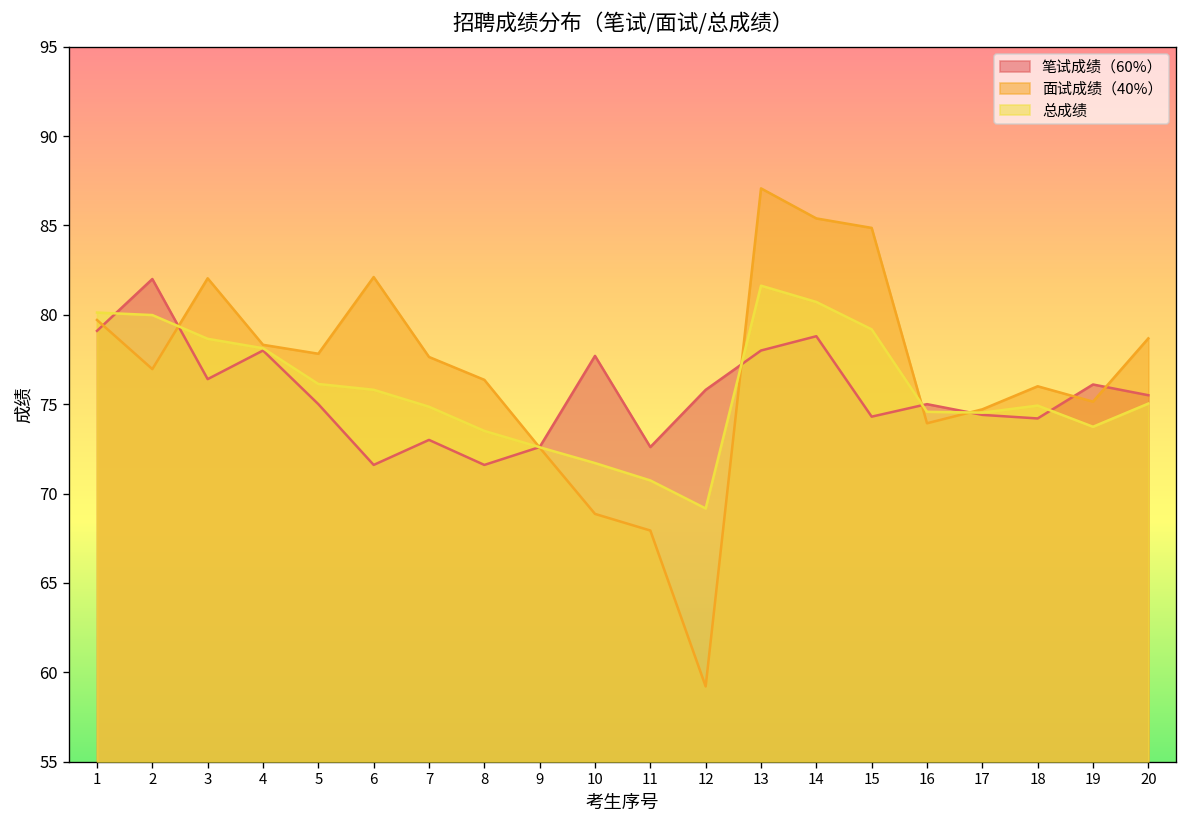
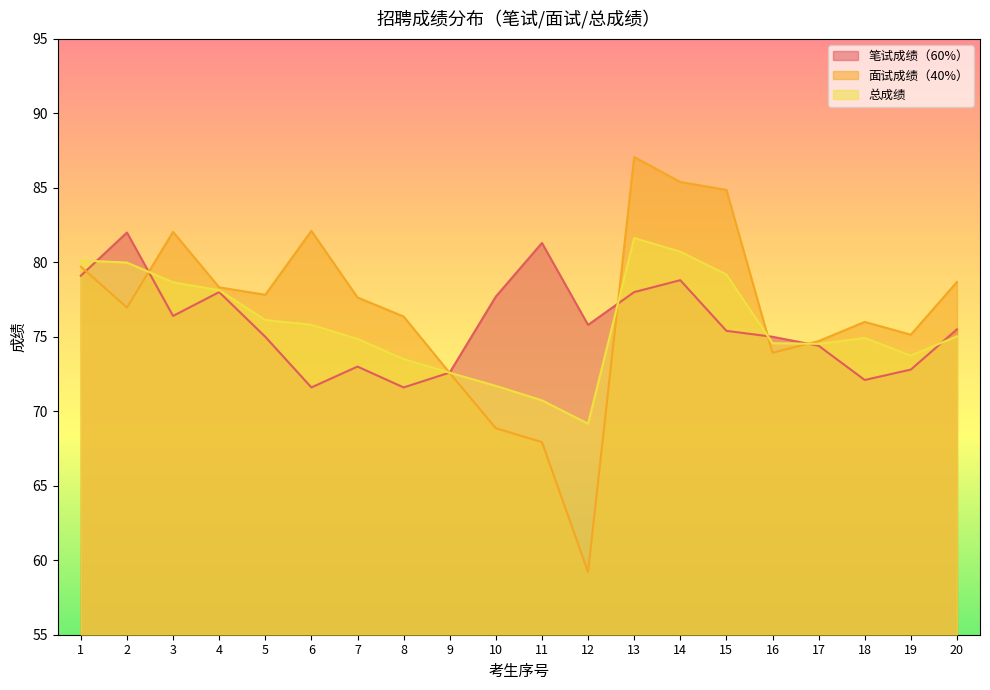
笔试成绩（60%）, 11: 72.6 -> 81.3
笔试成绩（60%）, 15: 74.3 -> 75.4
笔试成绩（60%）, 18: 74.2 -> 72.1
笔试成绩（60%）, 19: 76.1 -> 72.8
